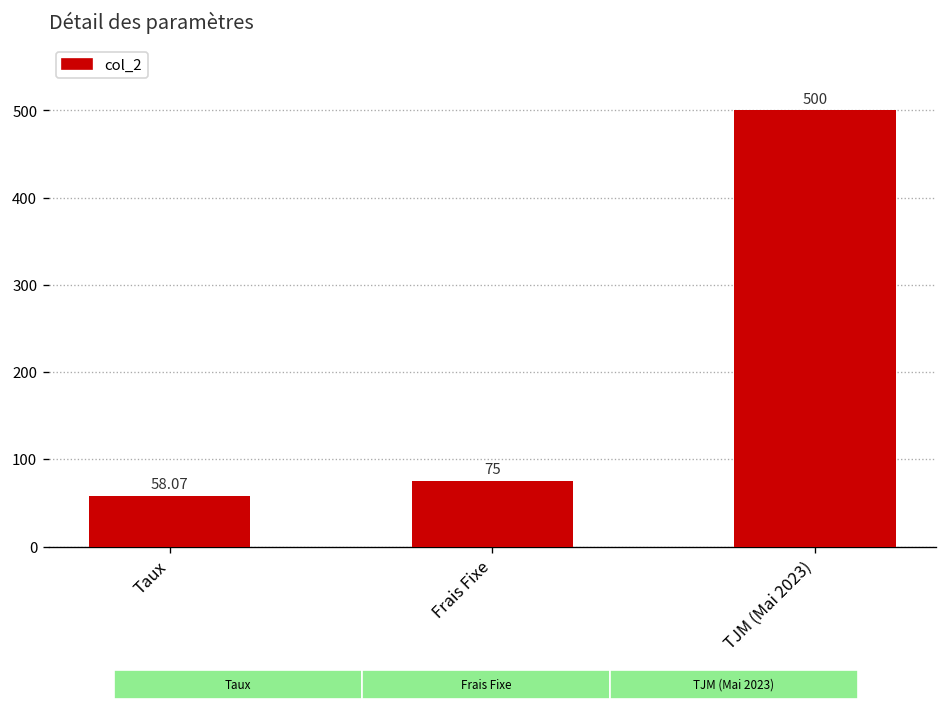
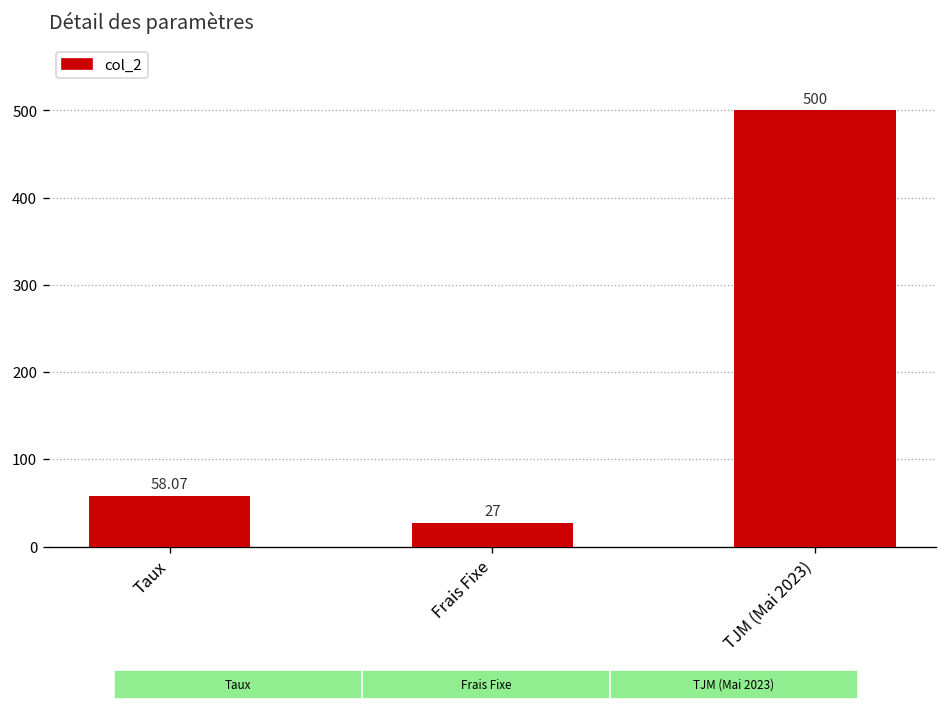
Frais Fixe: 75 -> 27
